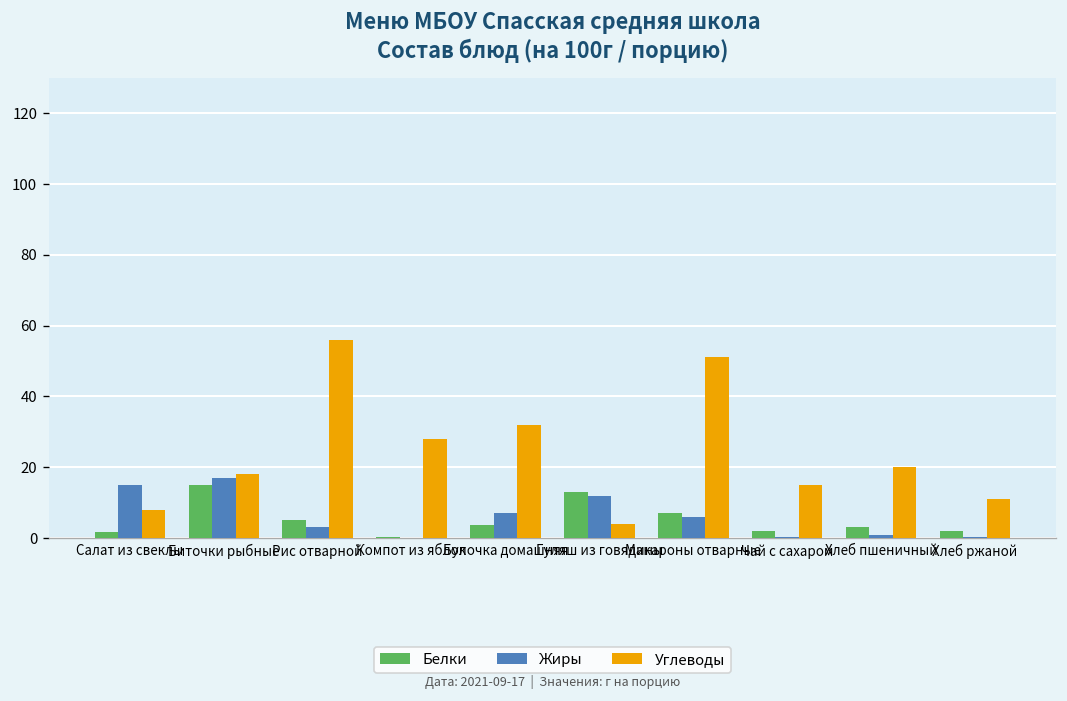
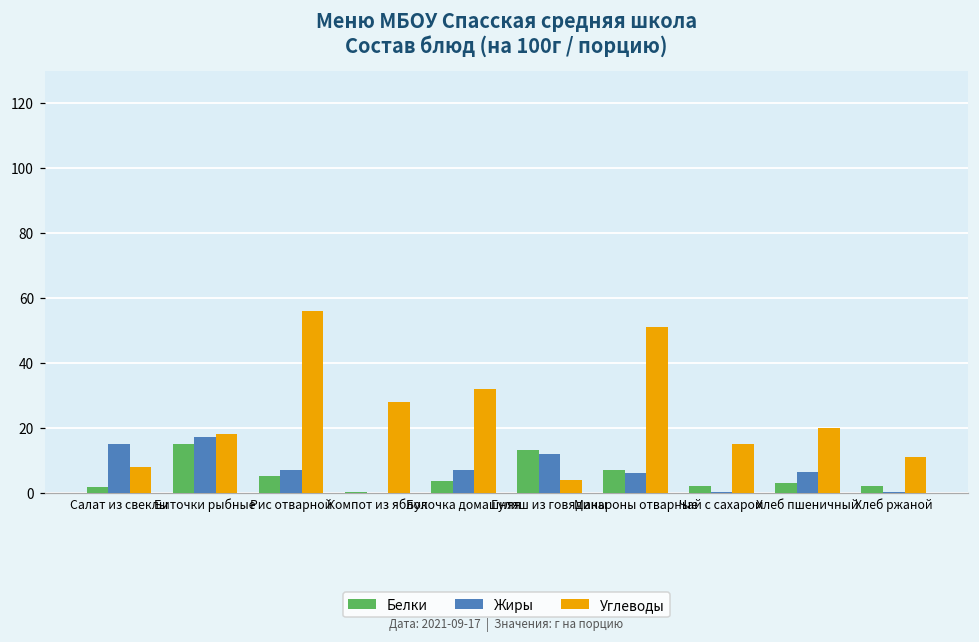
Жиры, Рис отварной: 3 -> 7
Жиры, Хлеб пшеничный: 1 -> 6
